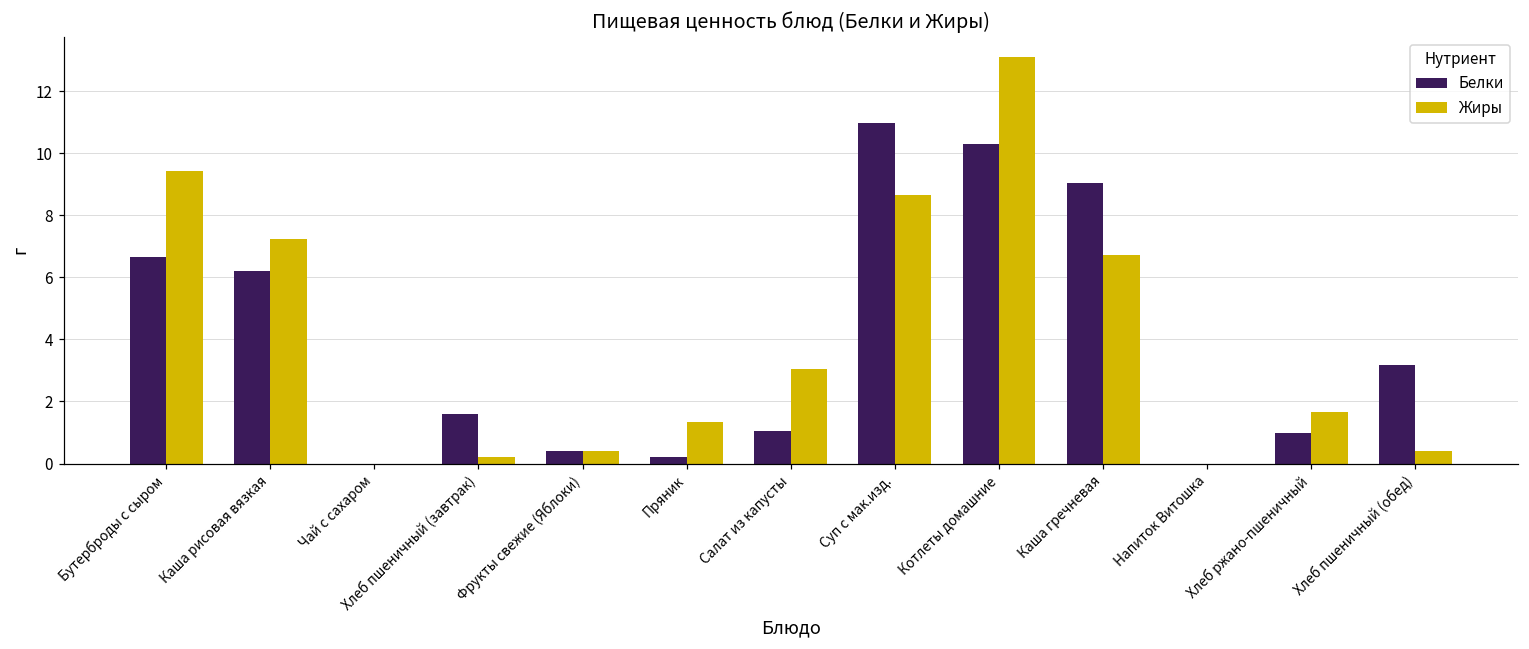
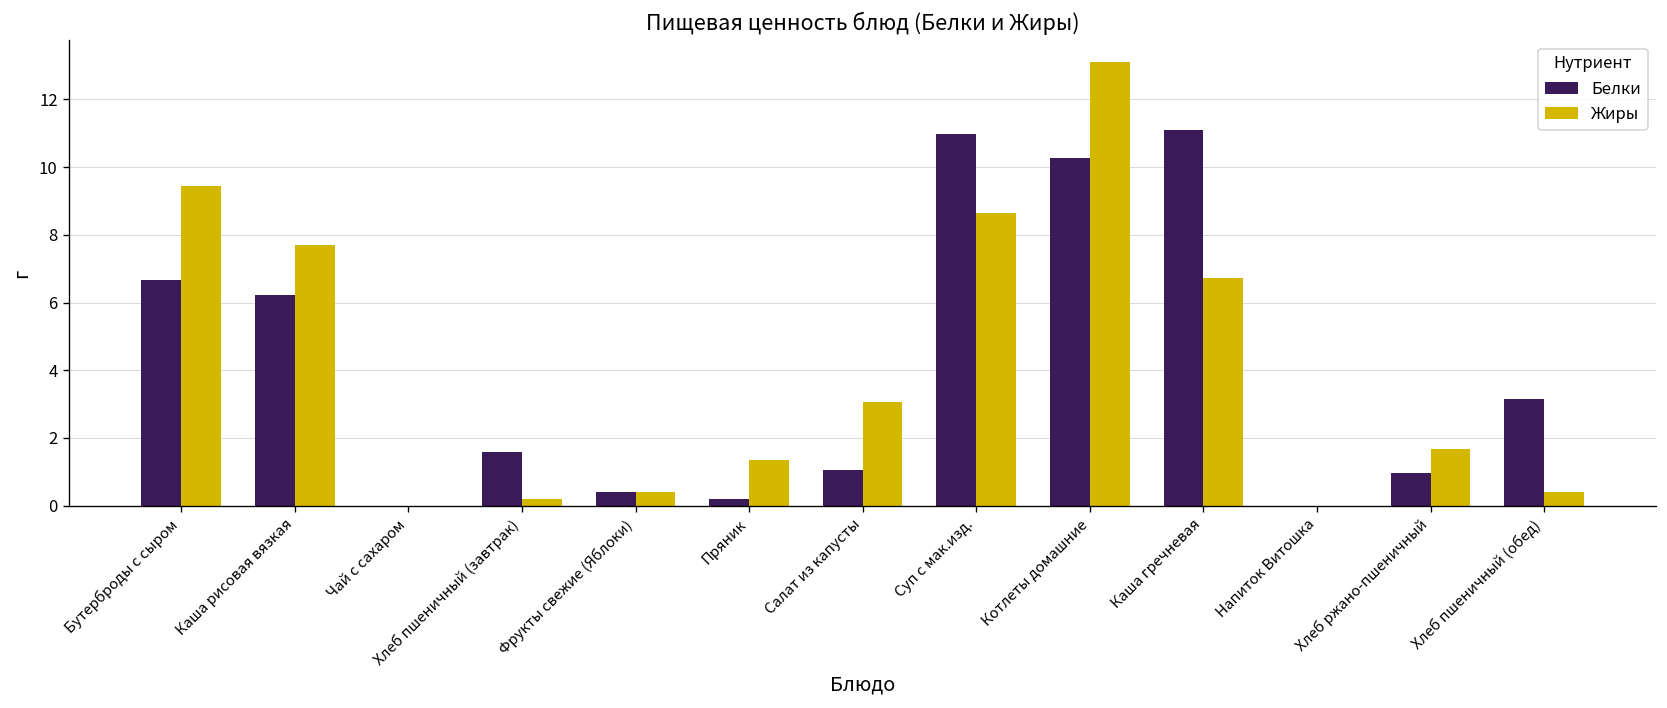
Жиры, Каша рисовая вязкая: 7.2 -> 7.7
Белки, Каша гречневая: 9.0 -> 11.1
